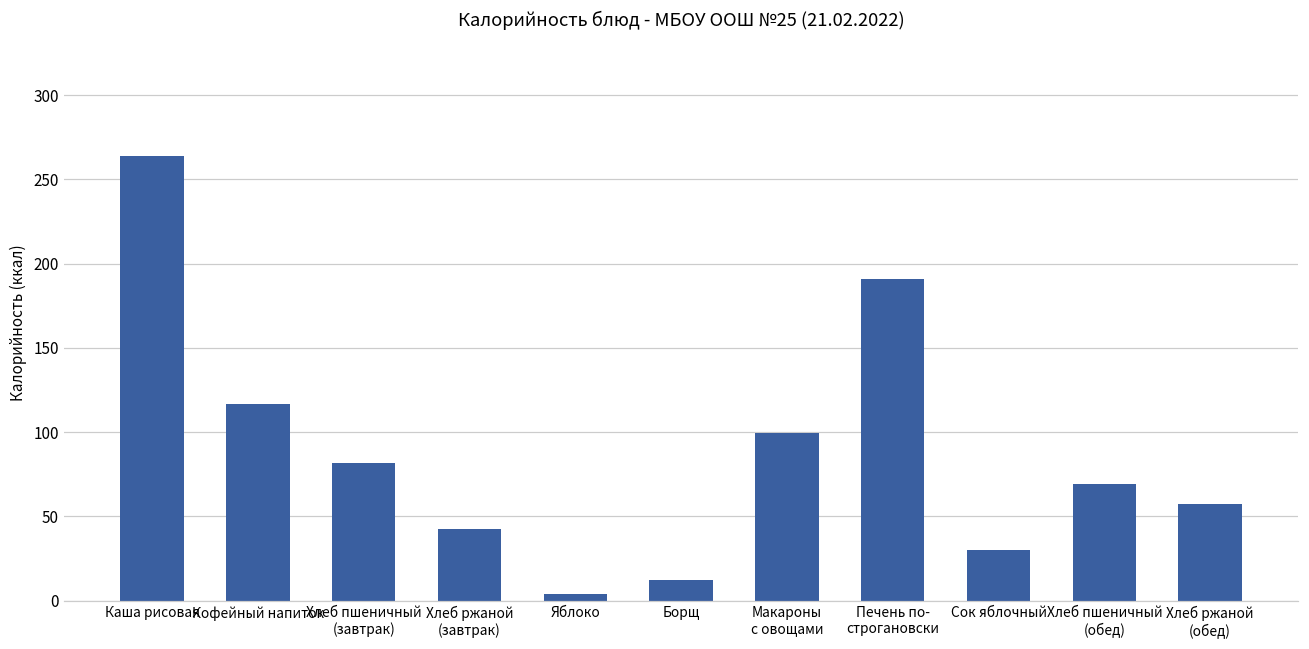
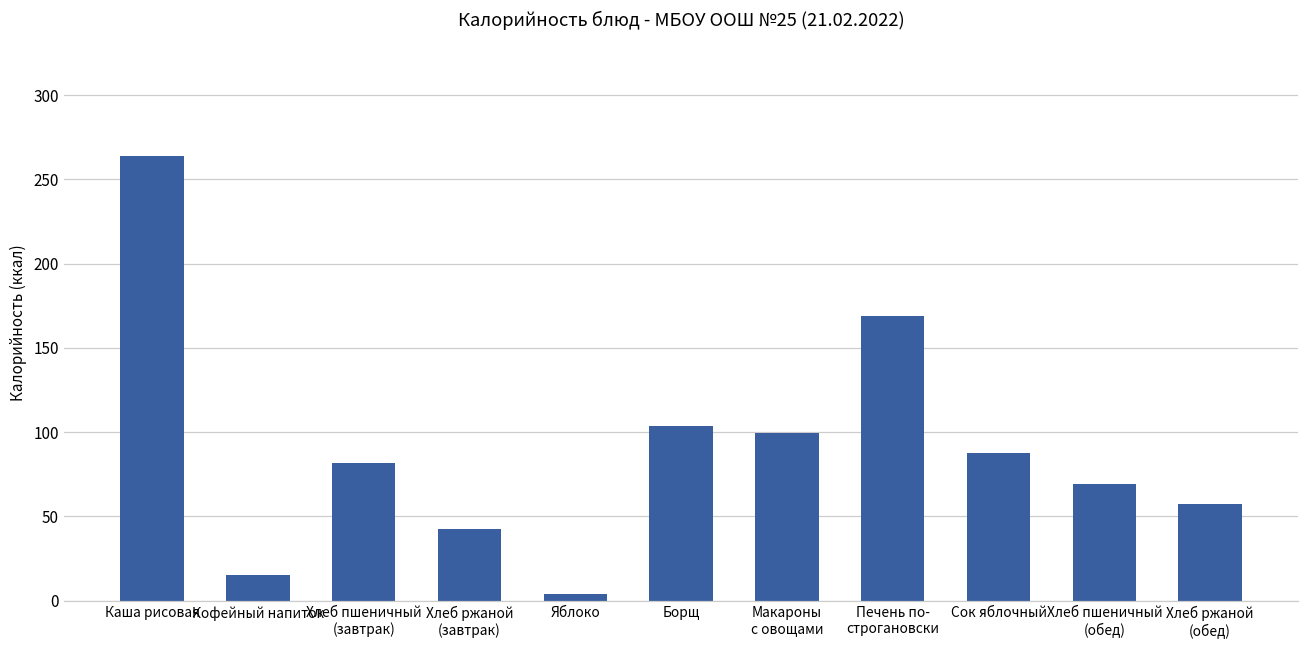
Кофейный напиток: 117 -> 15
Борщ: 12 -> 104
Печень по- строгановски: 191 -> 169
Сок яблочный: 30 -> 88
